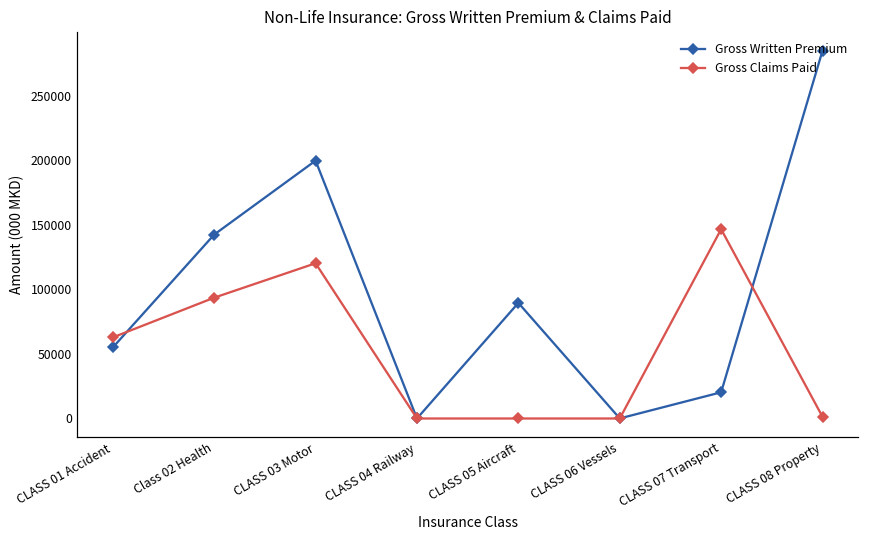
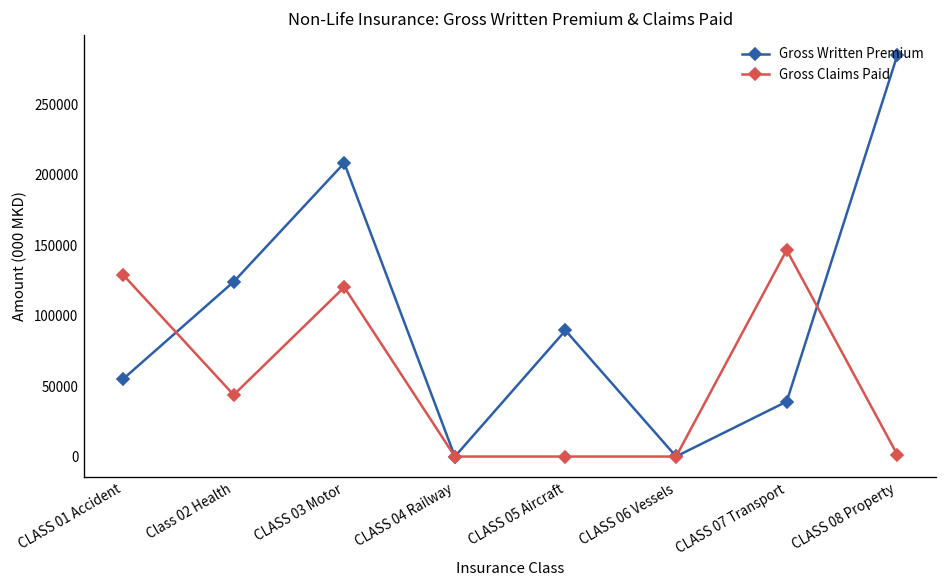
Gross Claims Paid, CLASS 01 Accident: 63000 -> 129000
Gross Written Premium, Class 02 Health: 142000 -> 124000
Gross Claims Paid, Class 02 Health: 94000 -> 44000
Gross Written Premium, CLASS 03 Motor: 200000 -> 208000
Gross Written Premium, CLASS 07 Transport: 20000 -> 39000
